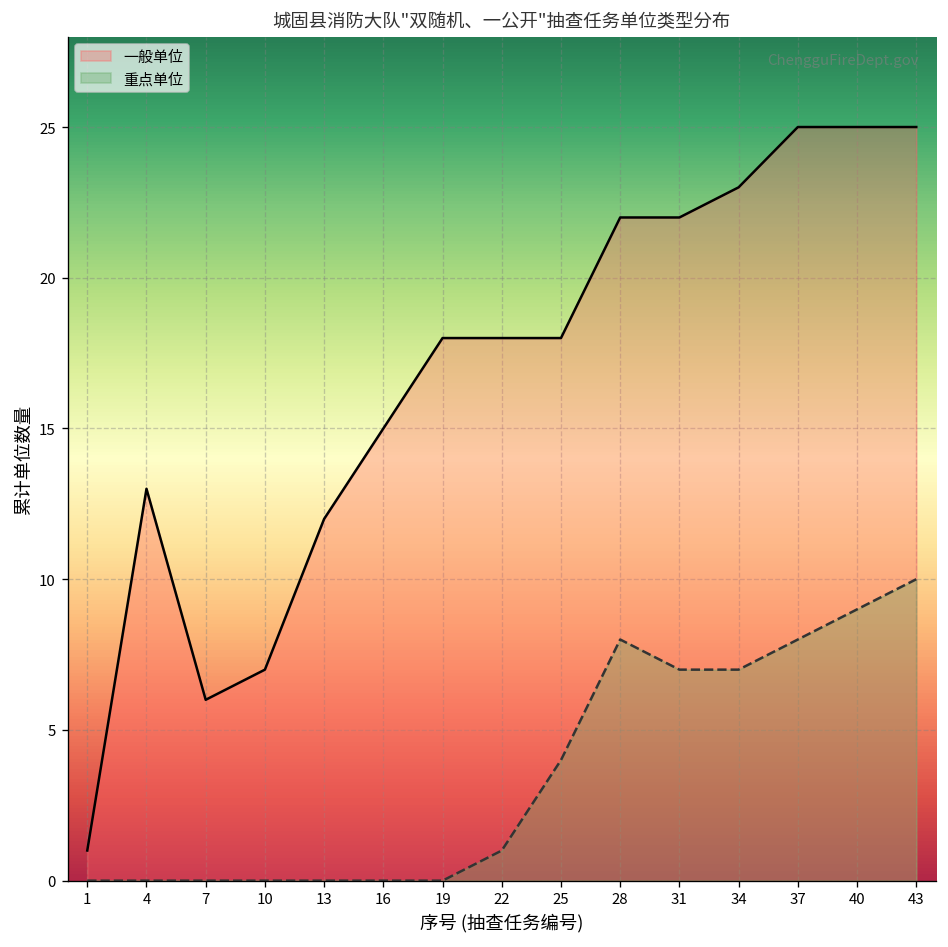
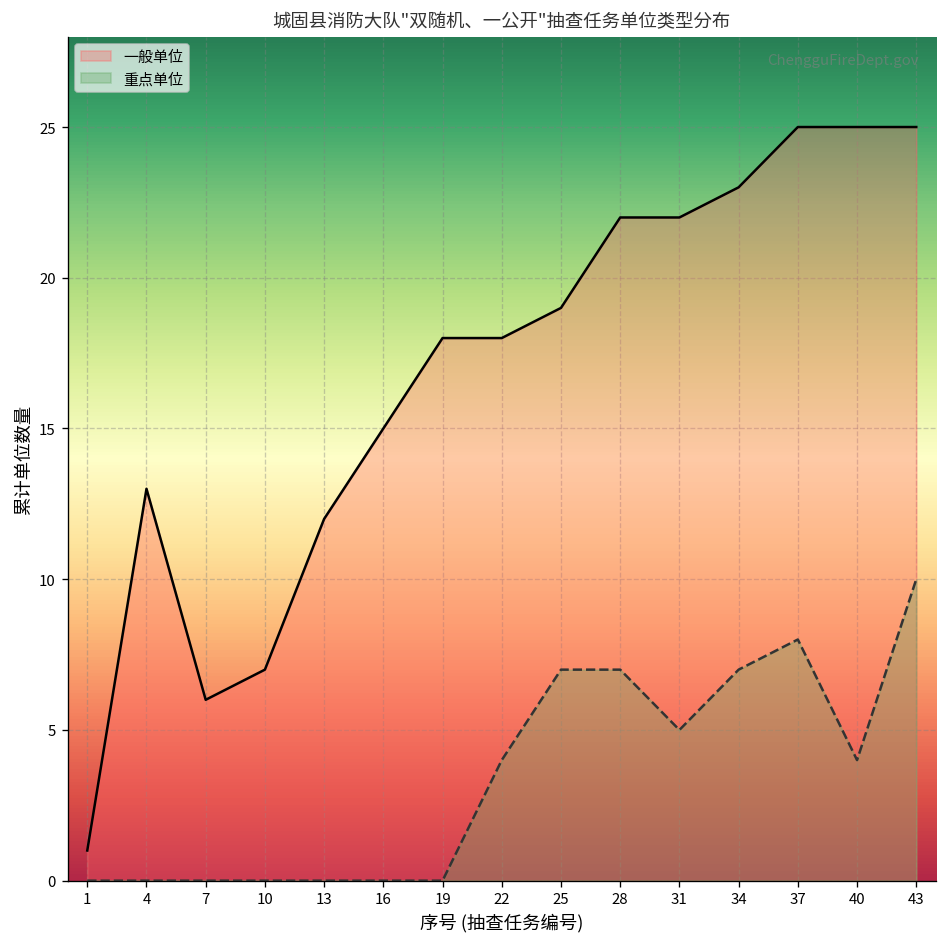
重点单位, 22: 1 -> 4
一般单位, 25: 18 -> 19
重点单位, 25: 4 -> 7
重点单位, 28: 8 -> 7
重点单位, 31: 7 -> 5
重点单位, 40: 9 -> 4
